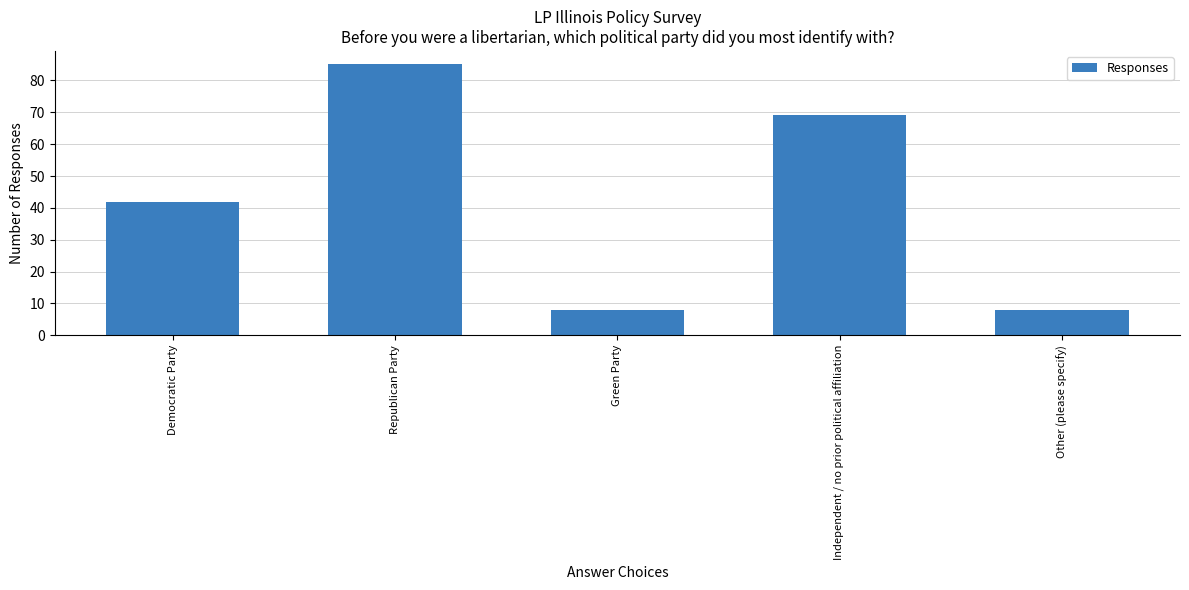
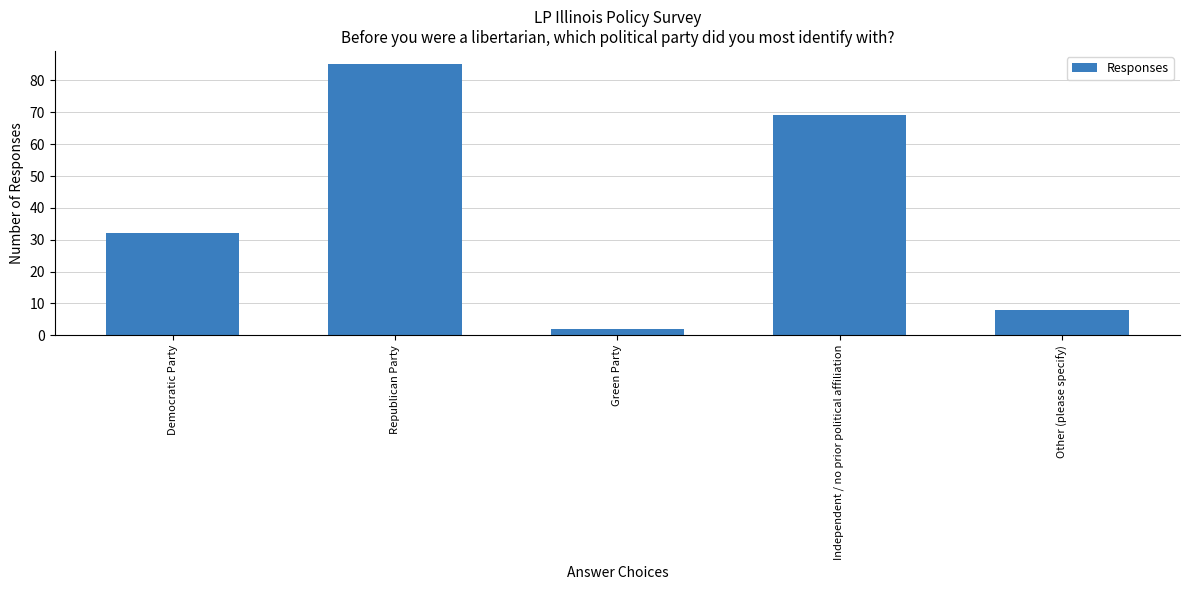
Democratic Party: 42 -> 32
Green Party: 8 -> 2
